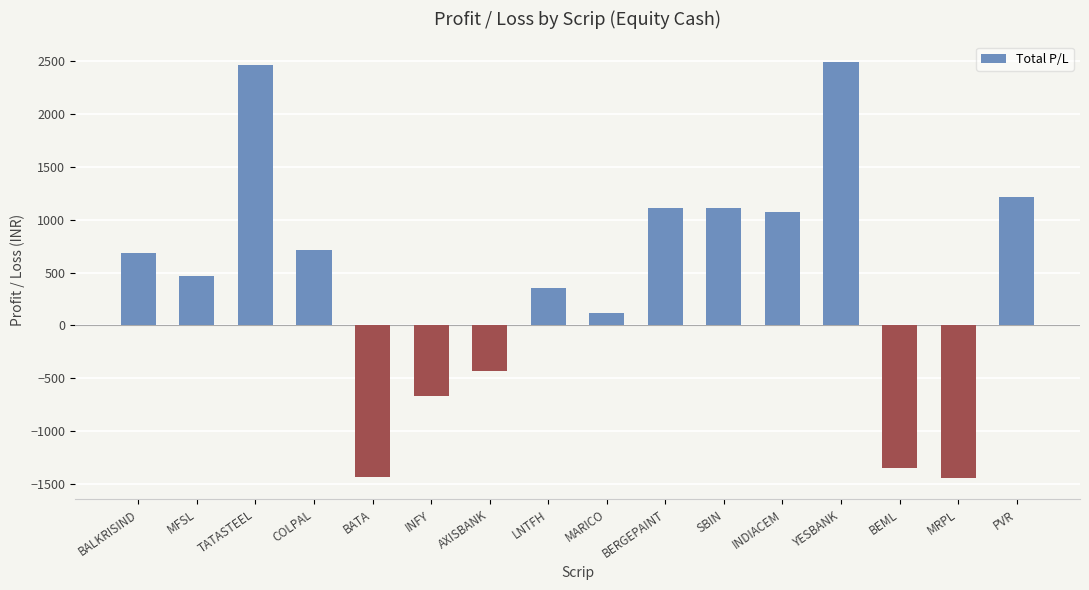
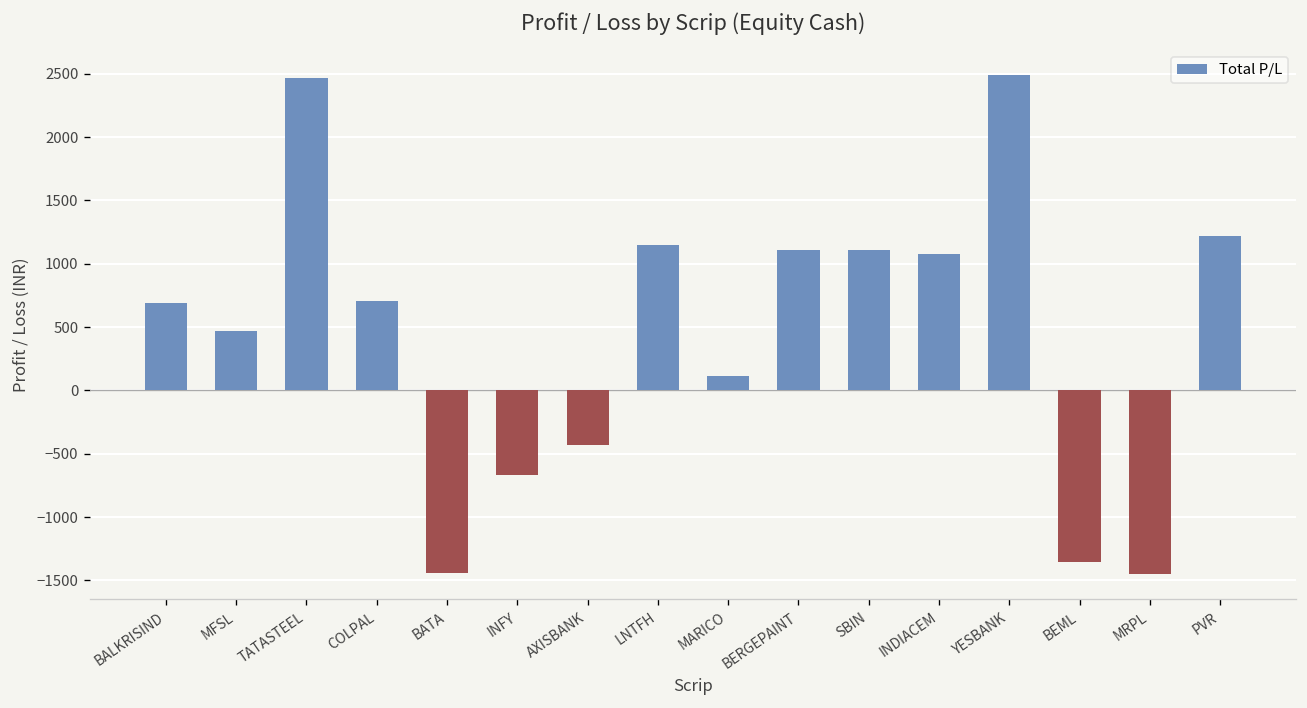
LNTFH: 350 -> 1150
